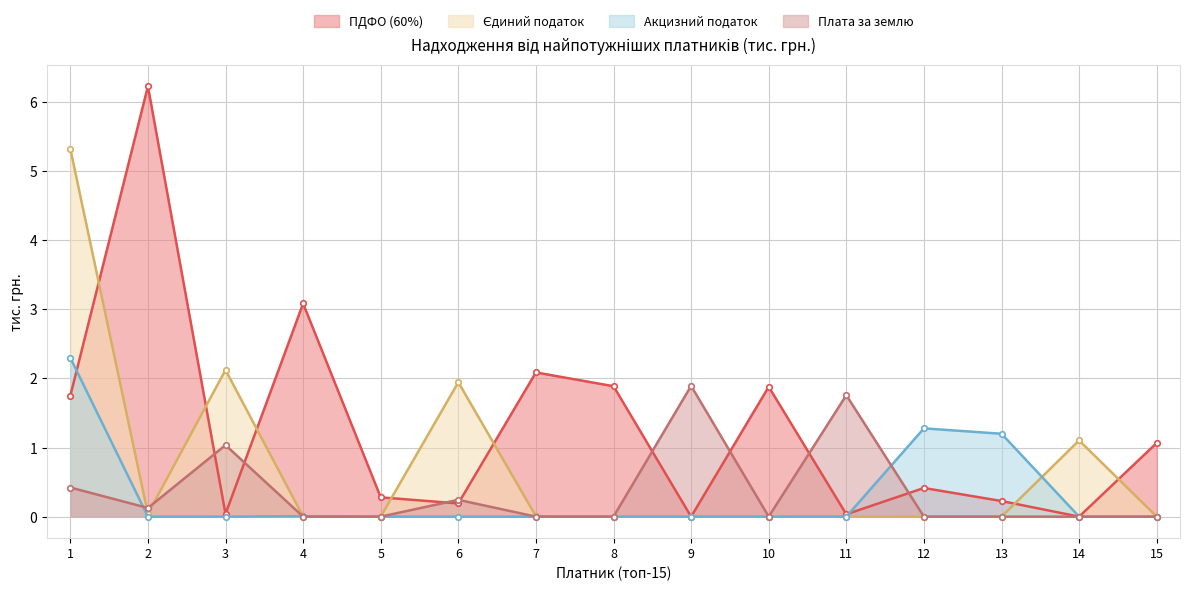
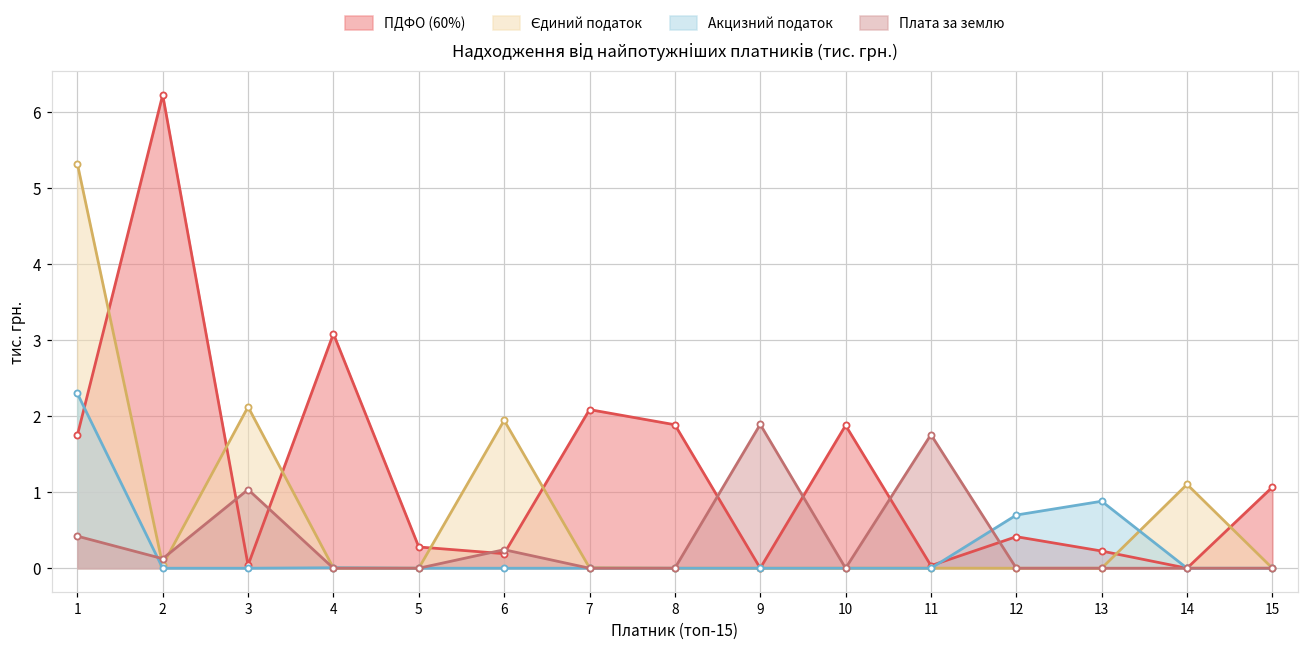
Акцизний податок, 12: 1.3 -> 0.7
Акцизний податок, 13: 1.2 -> 0.9
